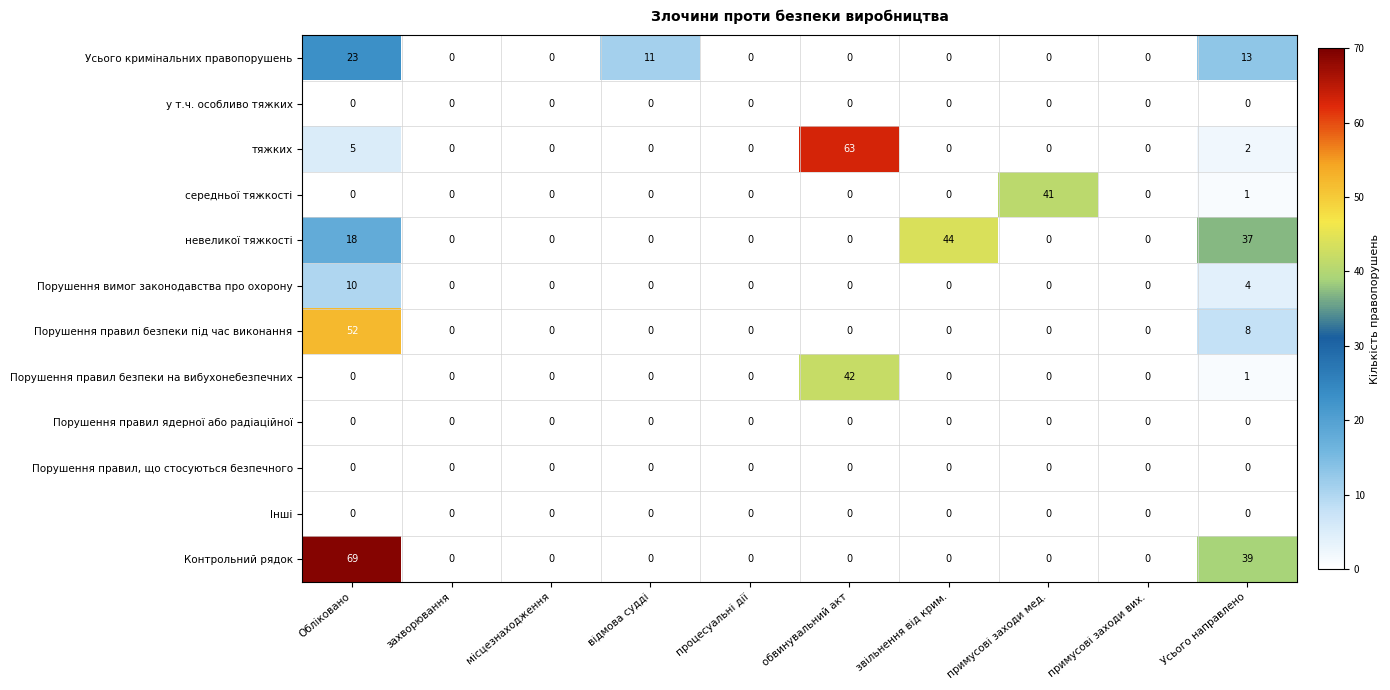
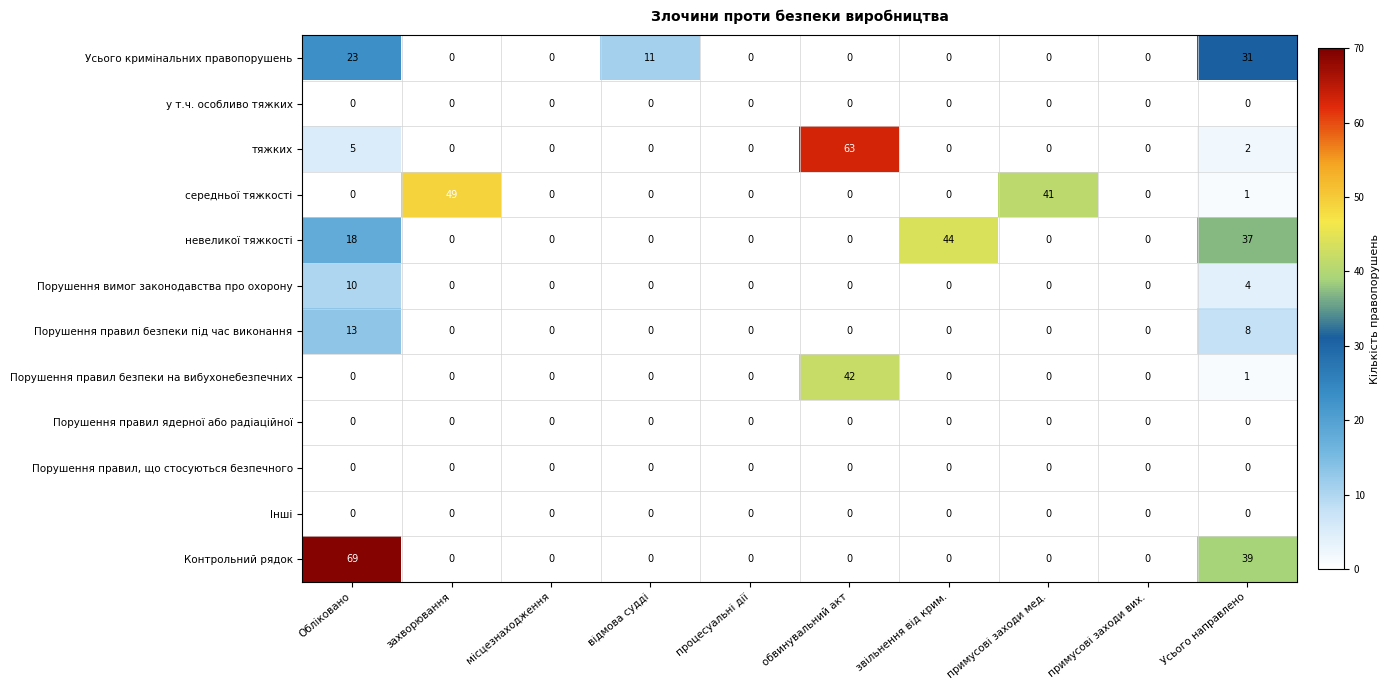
Усього кримінальних правопорушень, Усього направлено: 13 -> 31
середньої тяжкості, захворювання: 0 -> 49
Порушення правил безпеки під час виконання, Обліковано: 52 -> 13
